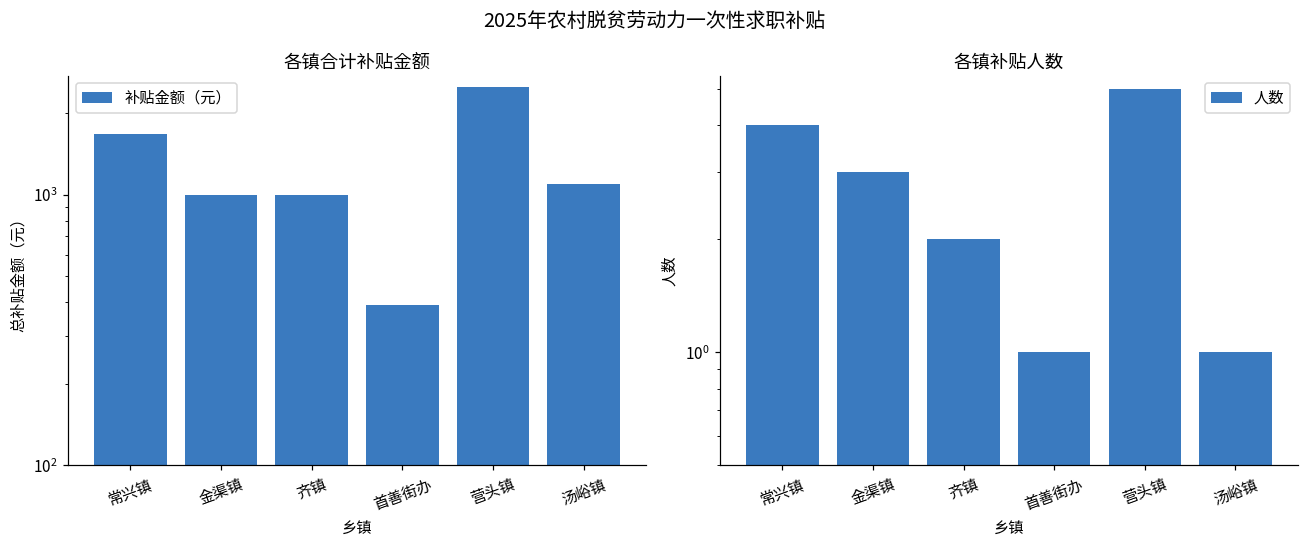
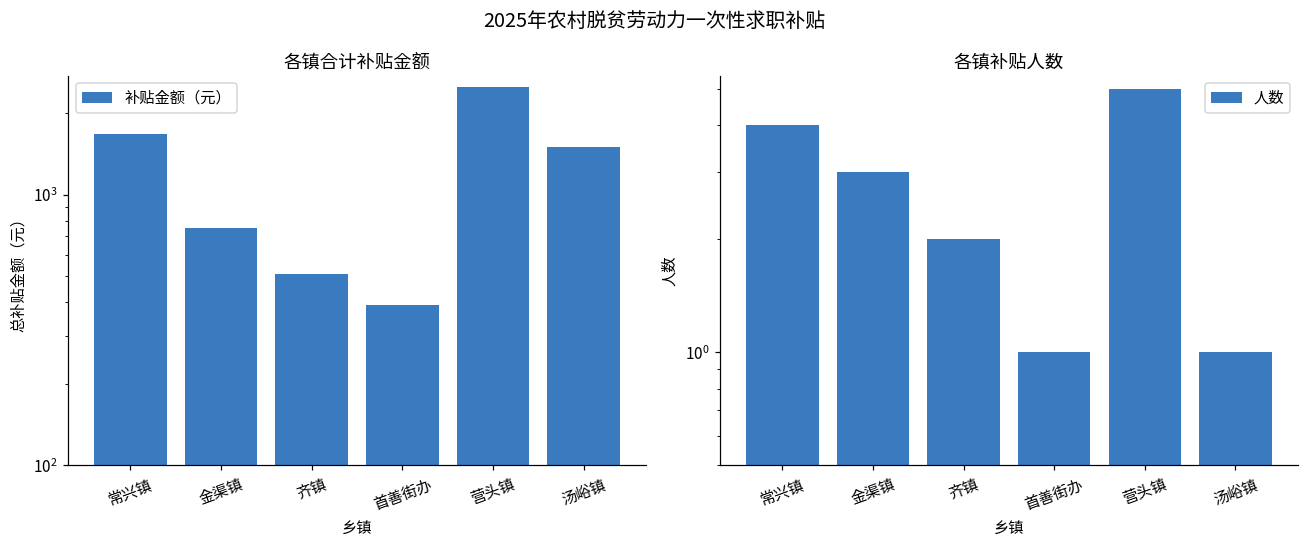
各镇合计补贴金额, 金渠镇: 1000 -> 750
各镇合计补贴金额, 齐镇: 1000 -> 510
各镇合计补贴金额, 汤峪镇: 1100 -> 1500
